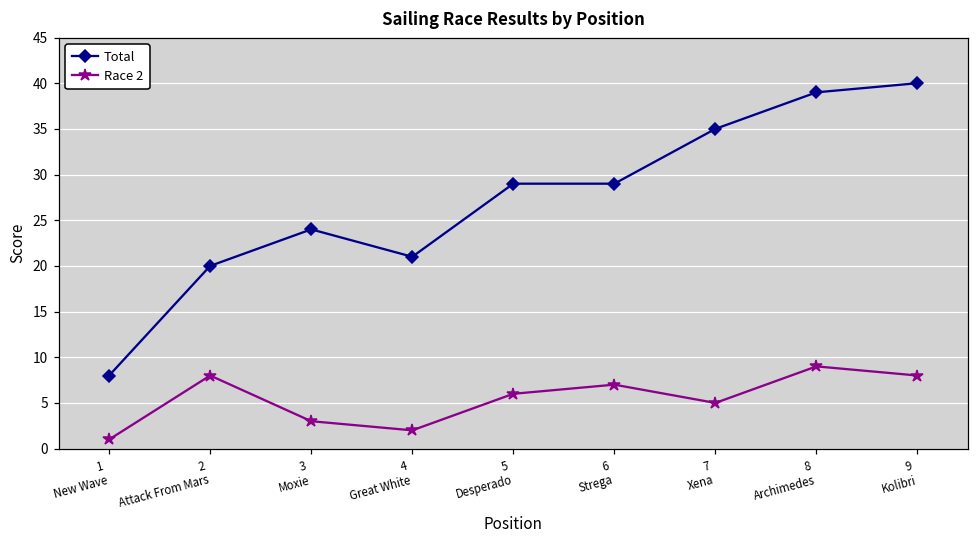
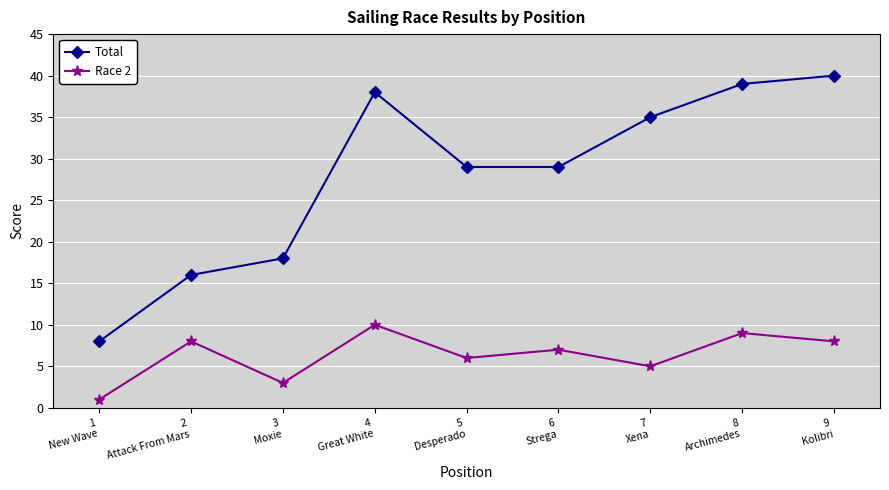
Total, 2 Attack From Mars: 20 -> 16
Total, 3 Moxie: 24 -> 18
Total, 4 Great White: 21 -> 38
Race 2, 4 Great White: 2 -> 10
